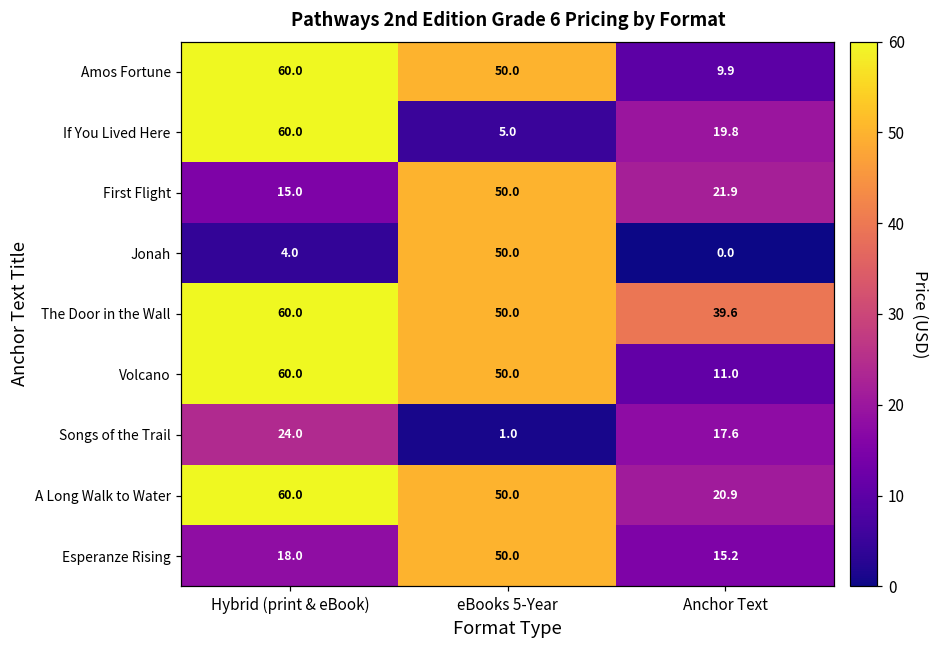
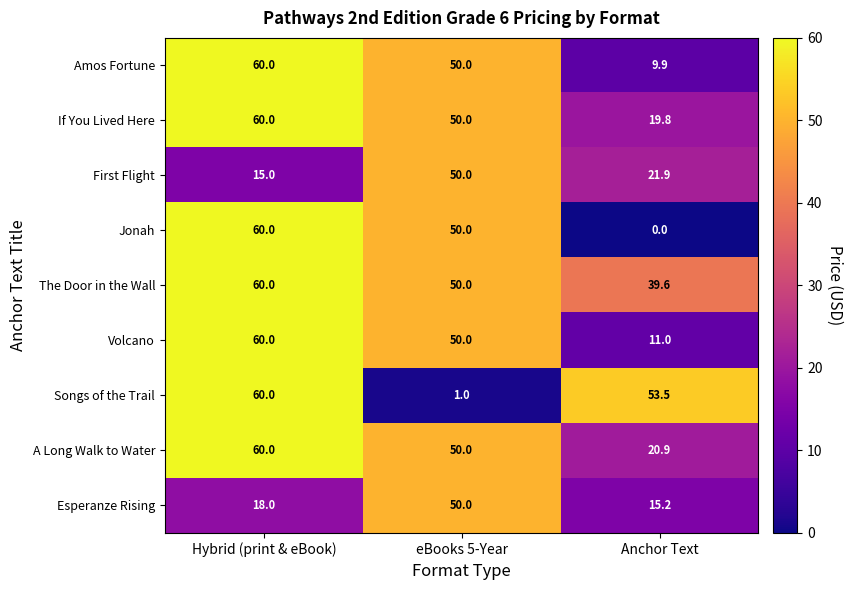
If You Lived Here, eBooks 5-Year: 5.0 -> 50.0
Jonah, Hybrid (print & eBook): 4.0 -> 60.0
Songs of the Trail, Hybrid (print & eBook): 24.0 -> 60.0
Songs of the Trail, Anchor Text: 17.6 -> 53.5
